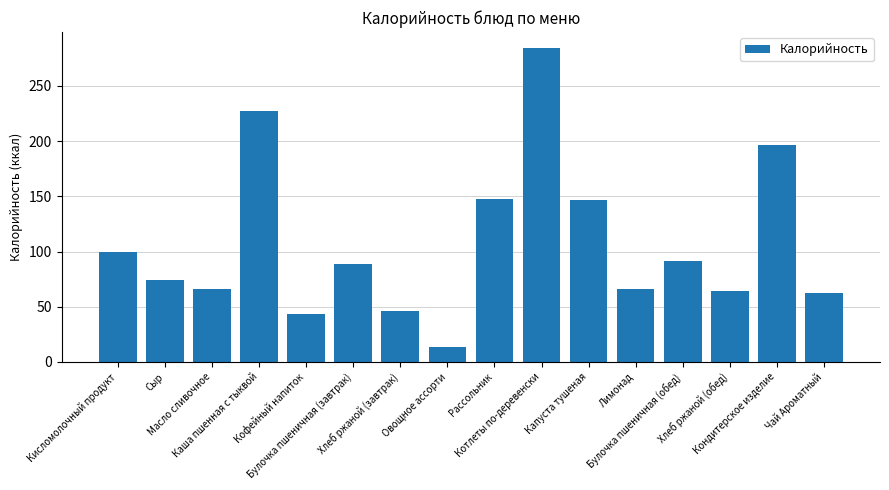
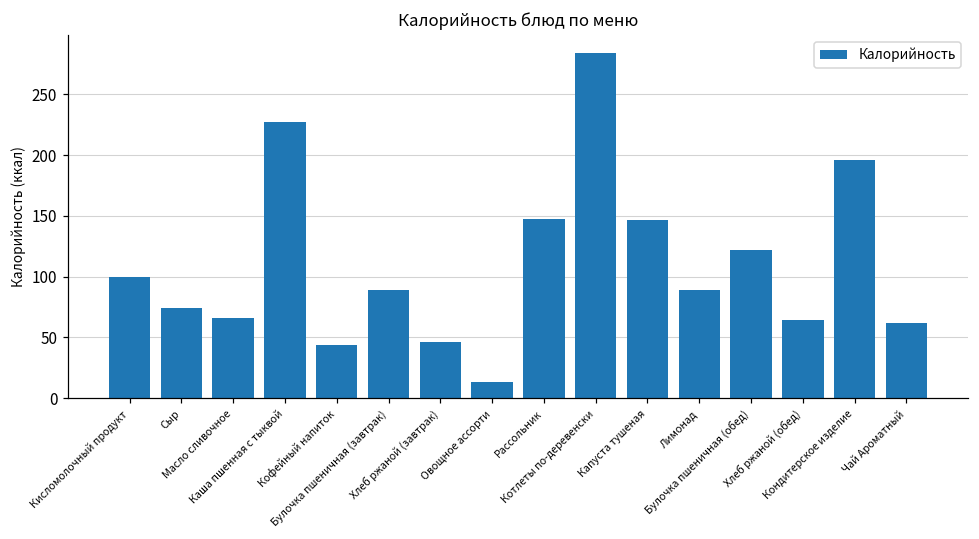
Лимонад: 66 -> 89
Булочка пшеничная (обед): 91 -> 122
